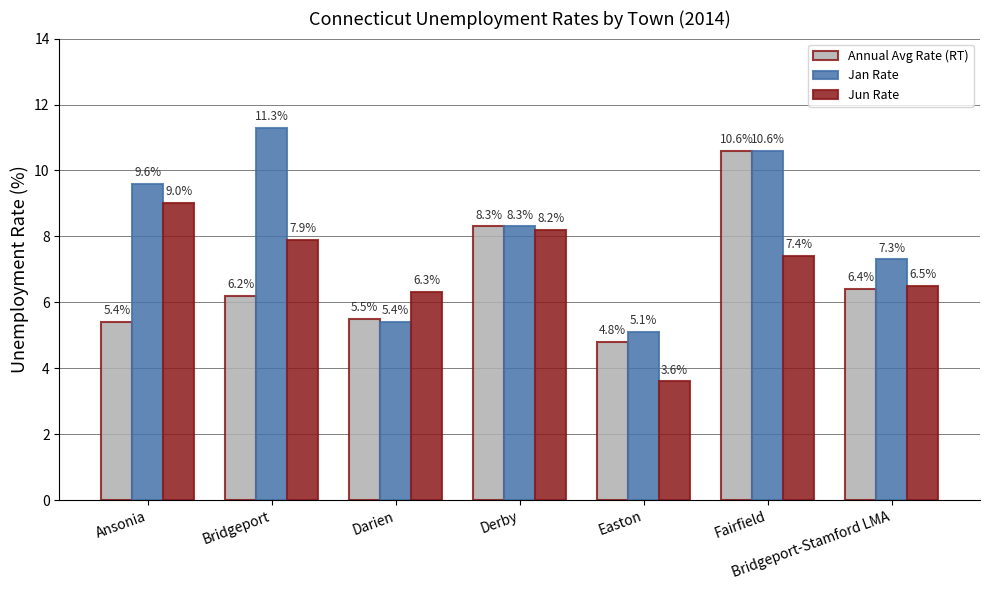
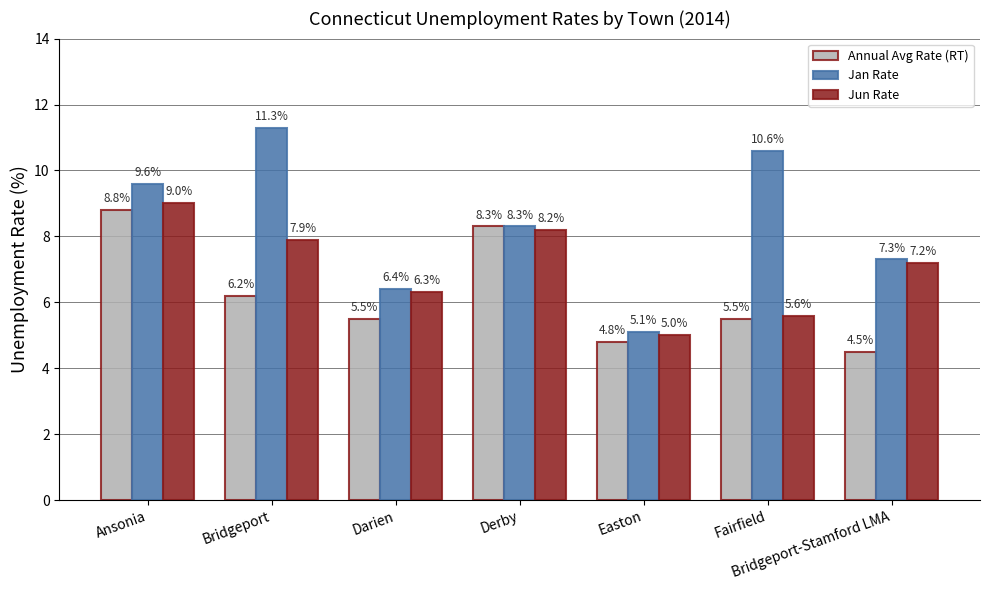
Annual Avg Rate (RT), Ansonia: 5.4% -> 8.8%
Jan Rate, Darien: 5.4% -> 6.4%
Jun Rate, Easton: 3.6% -> 5.0%
Annual Avg Rate (RT), Fairfield: 10.6% -> 5.5%
Jun Rate, Fairfield: 7.4% -> 5.6%
Annual Avg Rate (RT), Bridgeport-Stamford LMA: 6.4% -> 4.5%
Jun Rate, Bridgeport-Stamford LMA: 6.5% -> 7.2%
